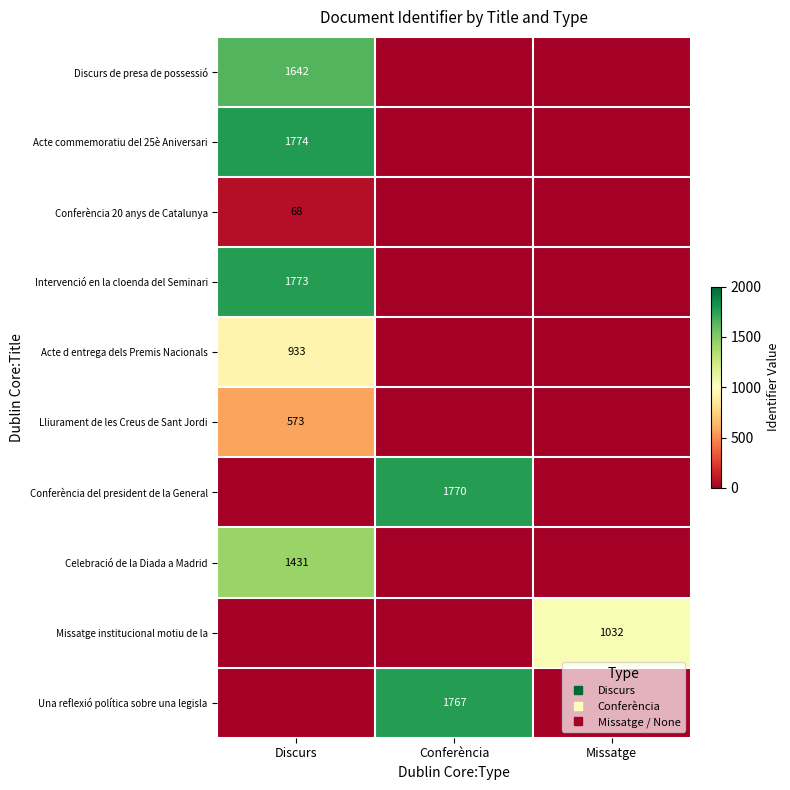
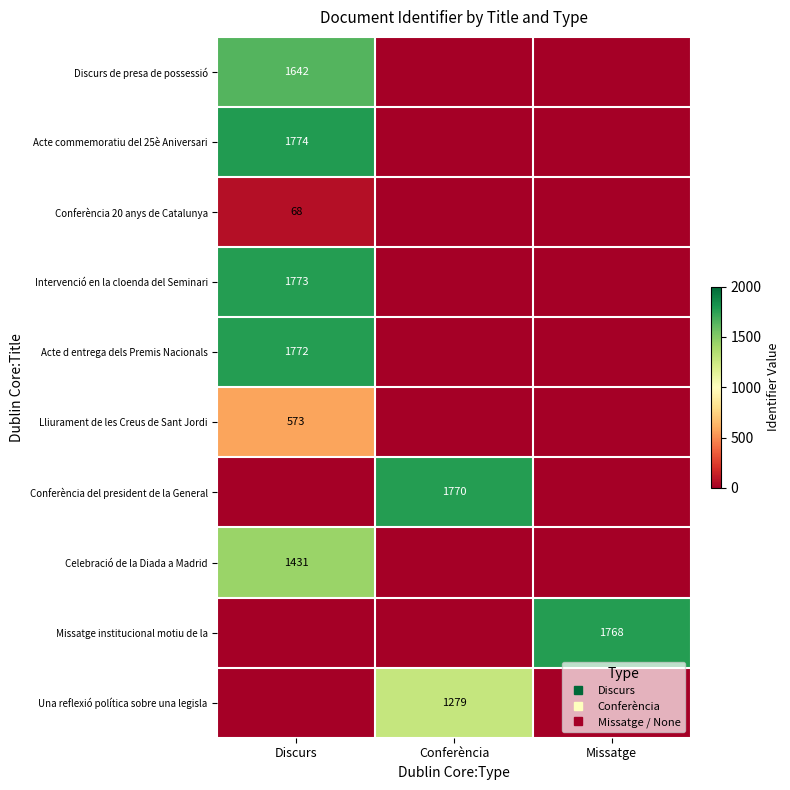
Acte d entrega dels Premis Nacionals, Discurs: 933 -> 1772
Missatge institucional motiu de la, Missatge: 1032 -> 1768
Una reflexió política sobre una legisla, Conferència: 1767 -> 1279
